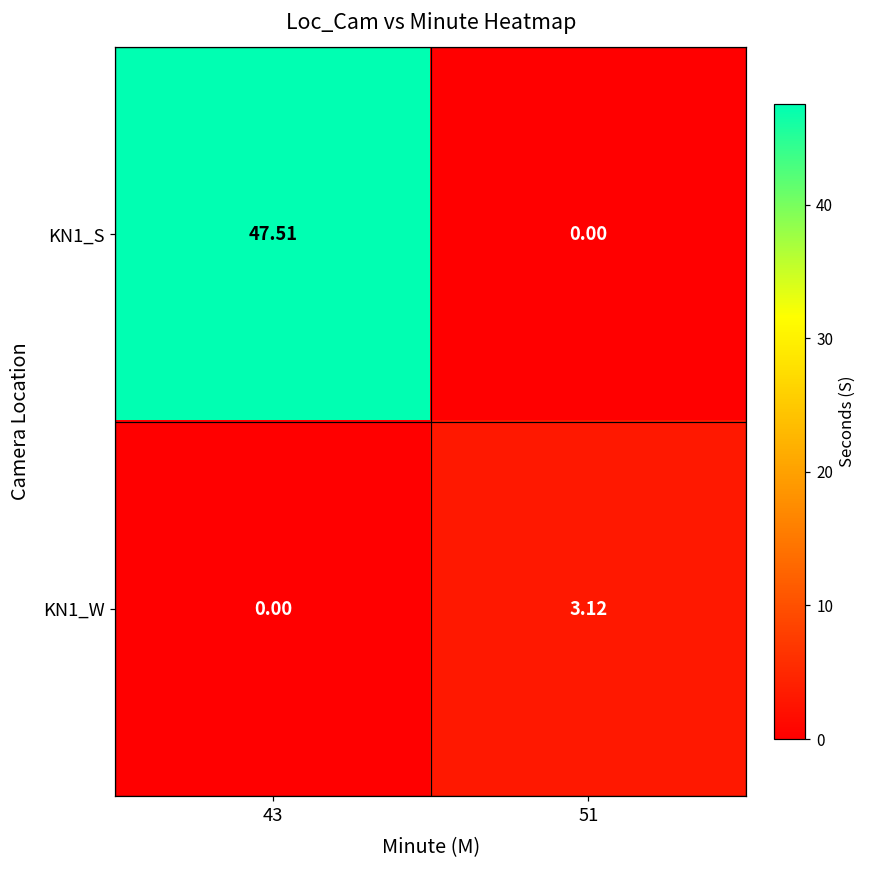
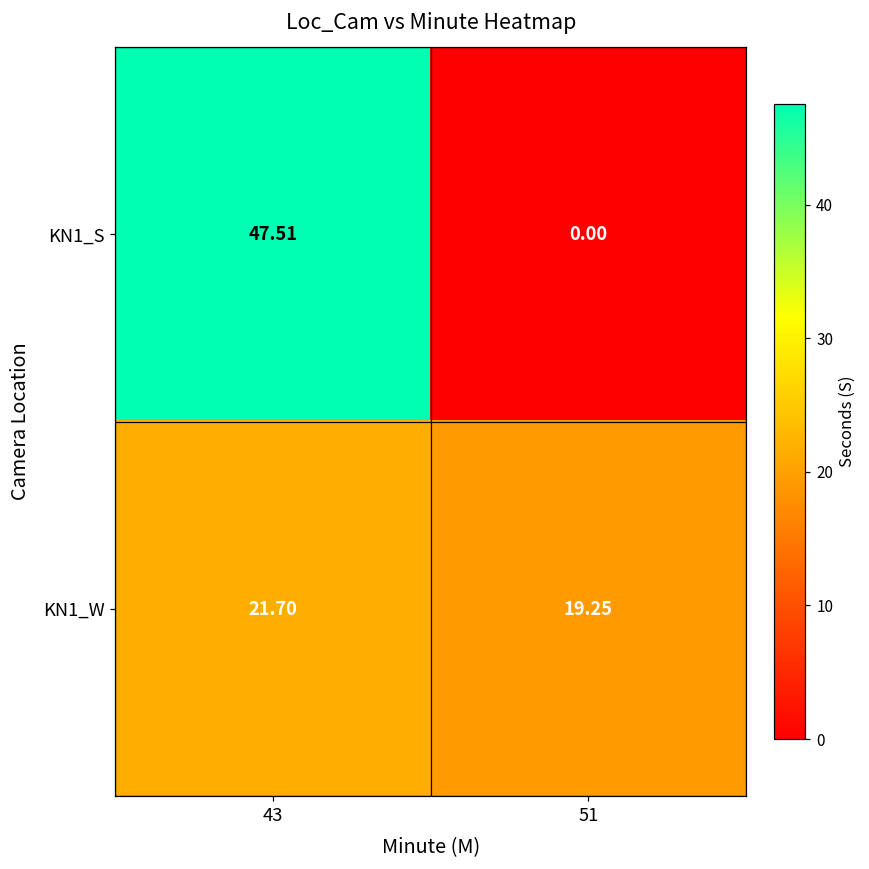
KN1_W, 43: 0.00 -> 21.70
KN1_W, 51: 3.12 -> 19.25
